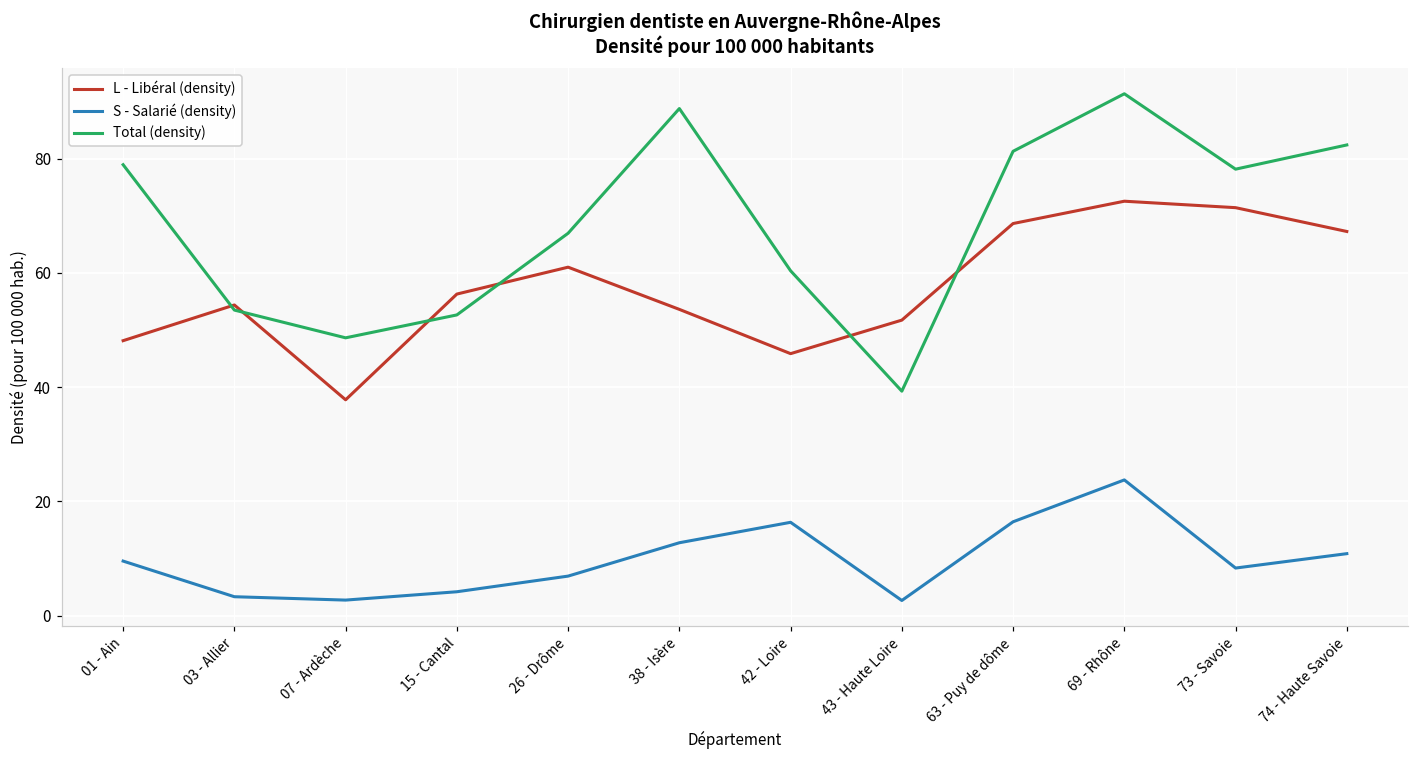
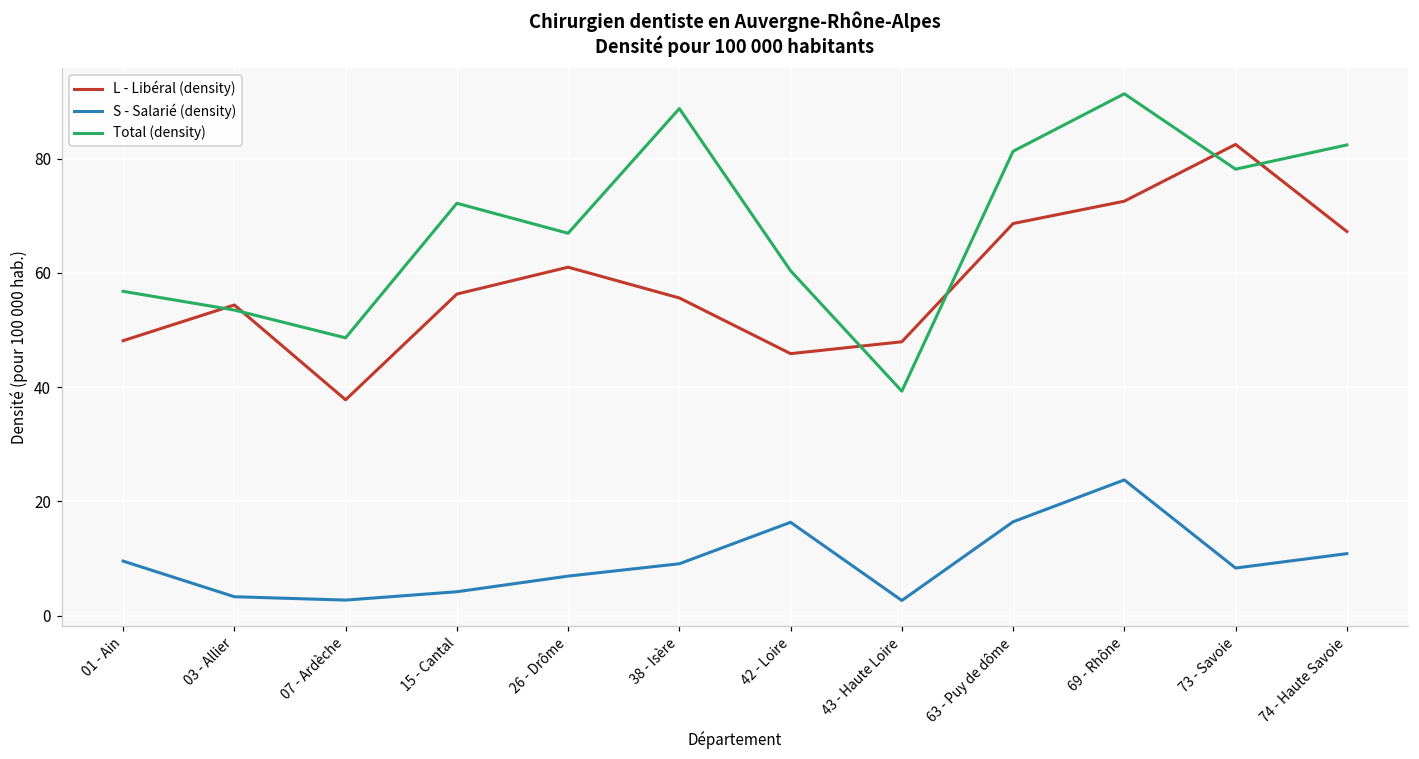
Total (density), 01 - Ain: 79 -> 57
Total (density), 15 - Cantal: 53 -> 72
L - Libéral (density), 38 - Isère: 54 -> 56
S - Salarié (density), 38 - Isère: 13 -> 9
L - Libéral (density), 43 - Haute Loire: 52 -> 48
L - Libéral (density), 73 - Savoie: 71 -> 82
